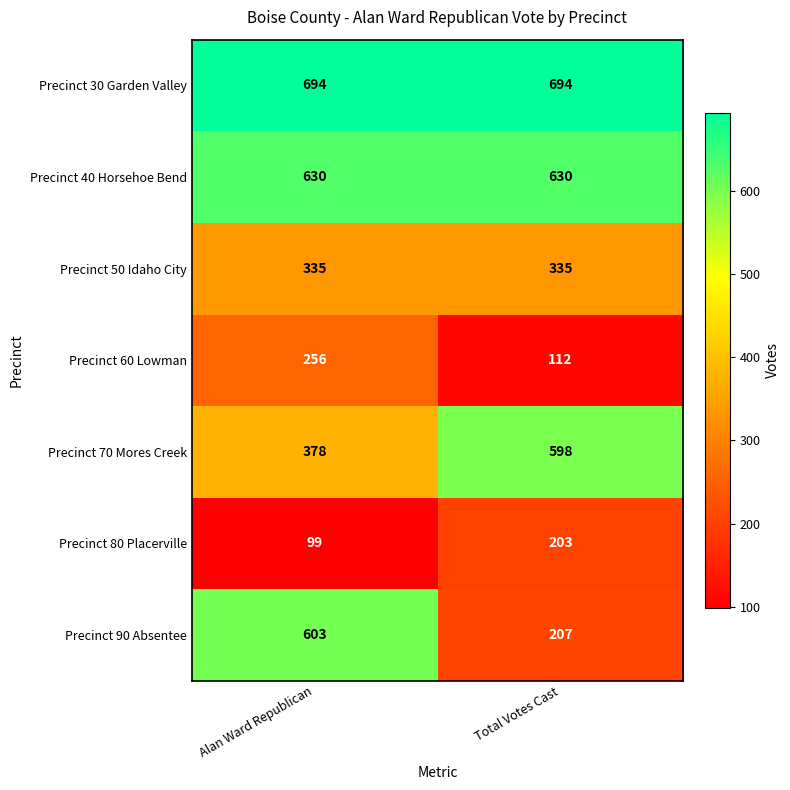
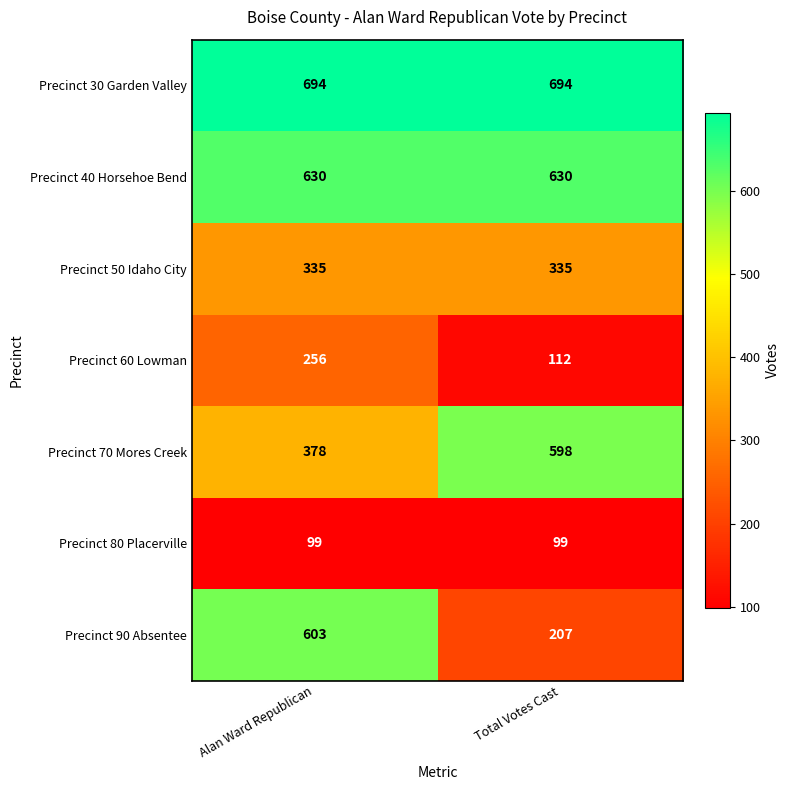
Precinct 80 Placerville, Total Votes Cast: 203 -> 99
